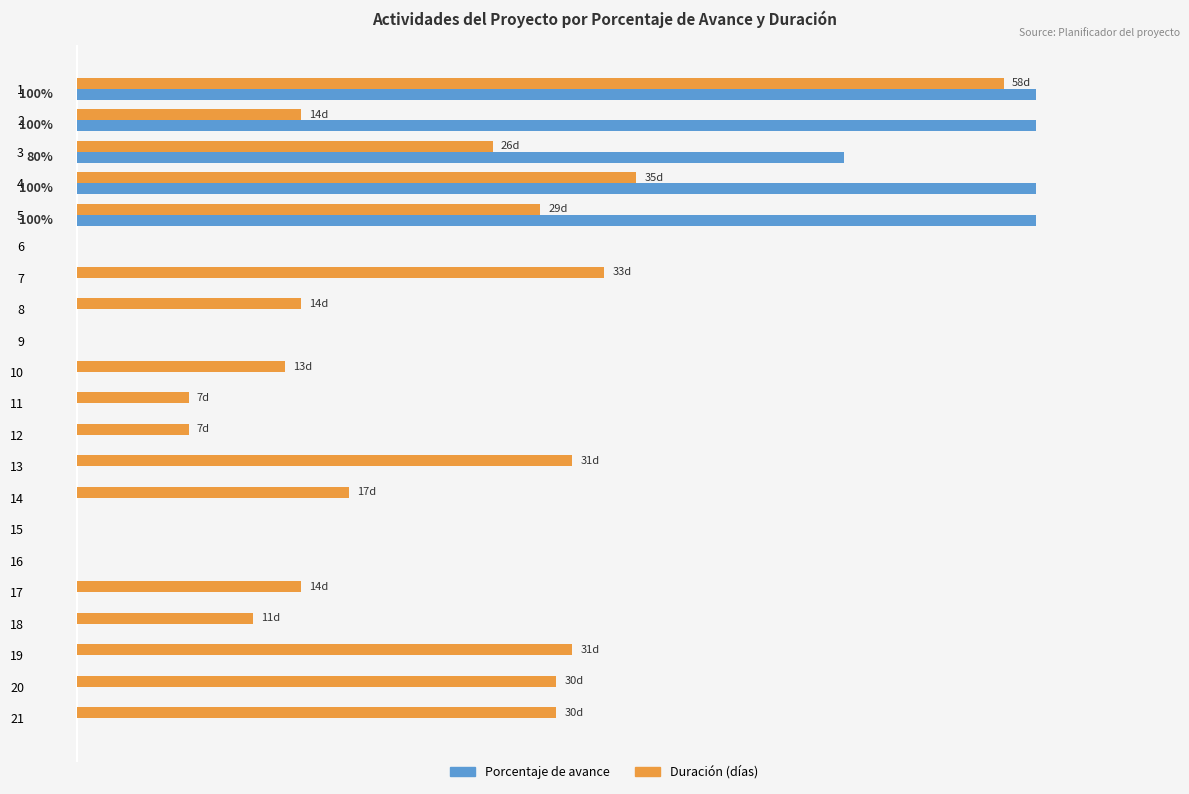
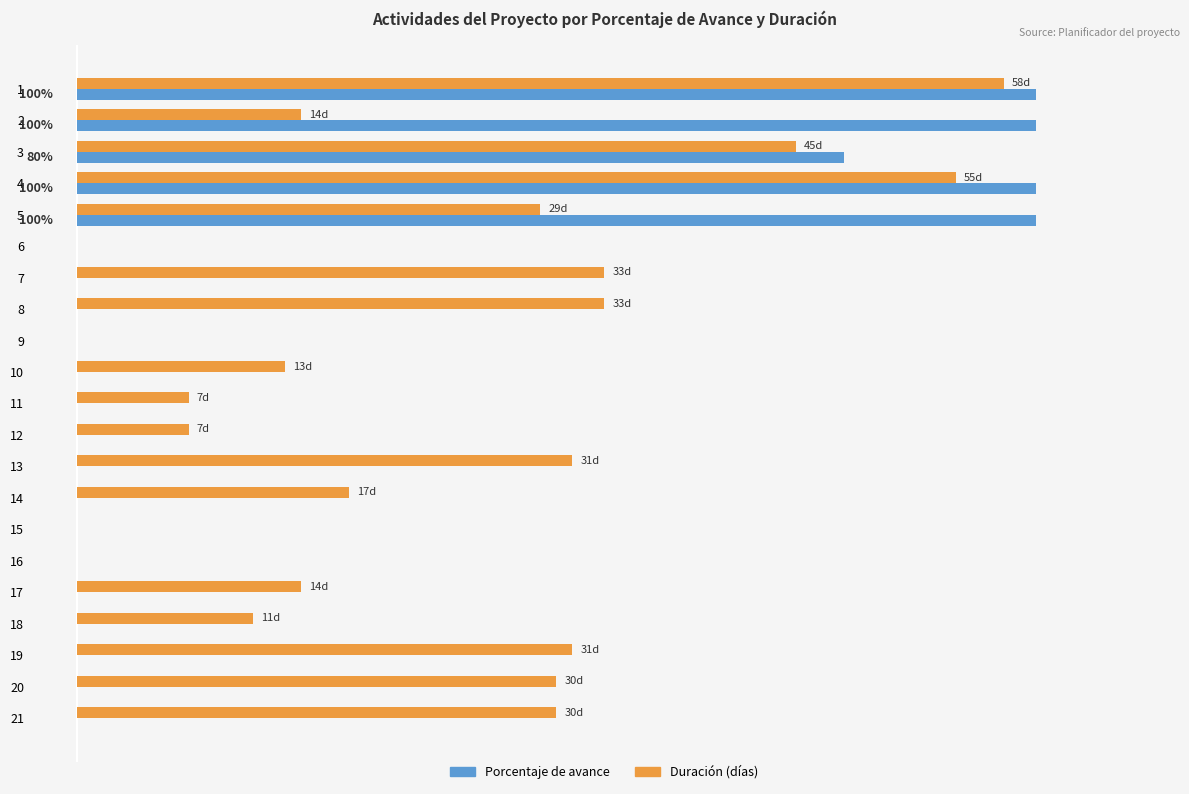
Duración (días), 3: 26d -> 45d
Duración (días), 4: 35d -> 55d
Duración (días), 8: 14d -> 33d
